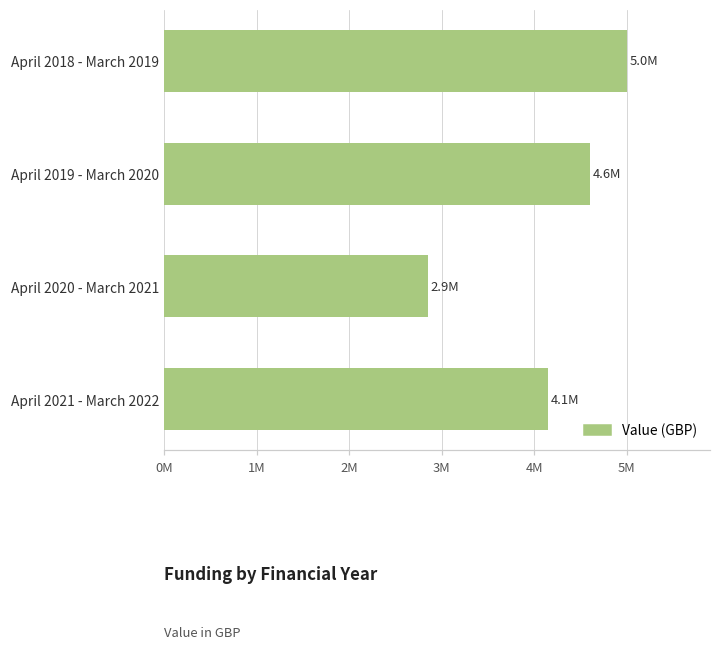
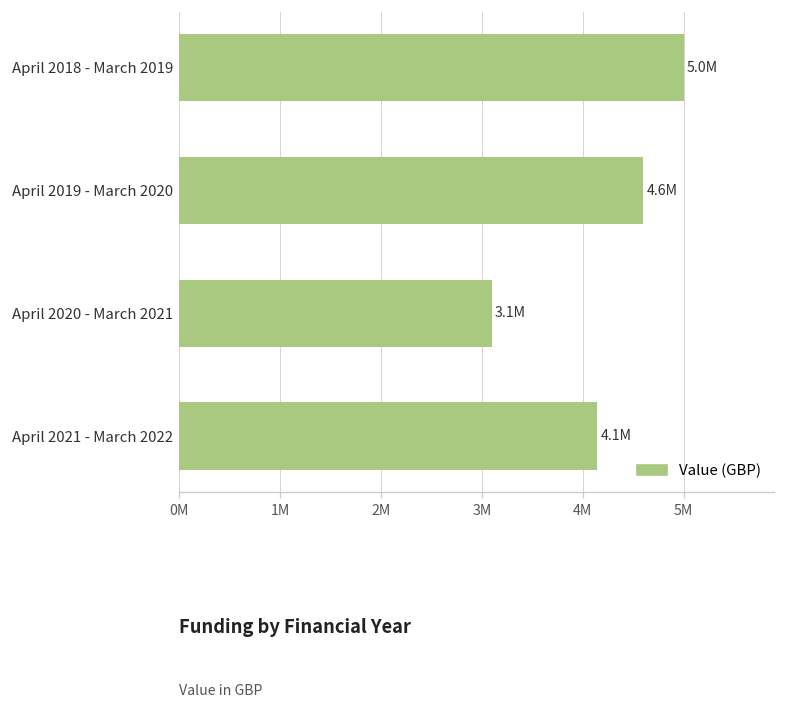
April 2020 - March 2021: 2.9M -> 3.1M
